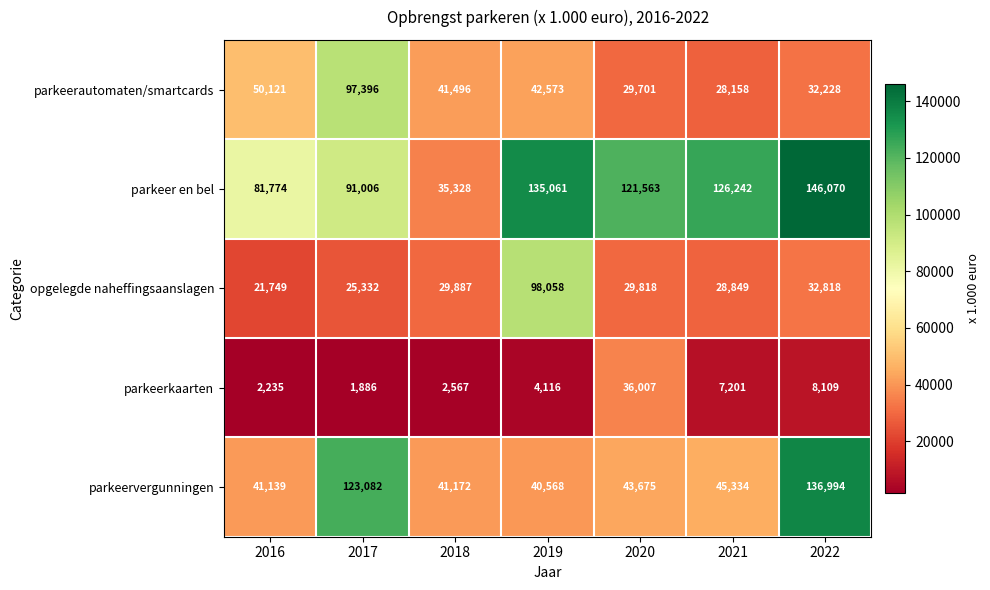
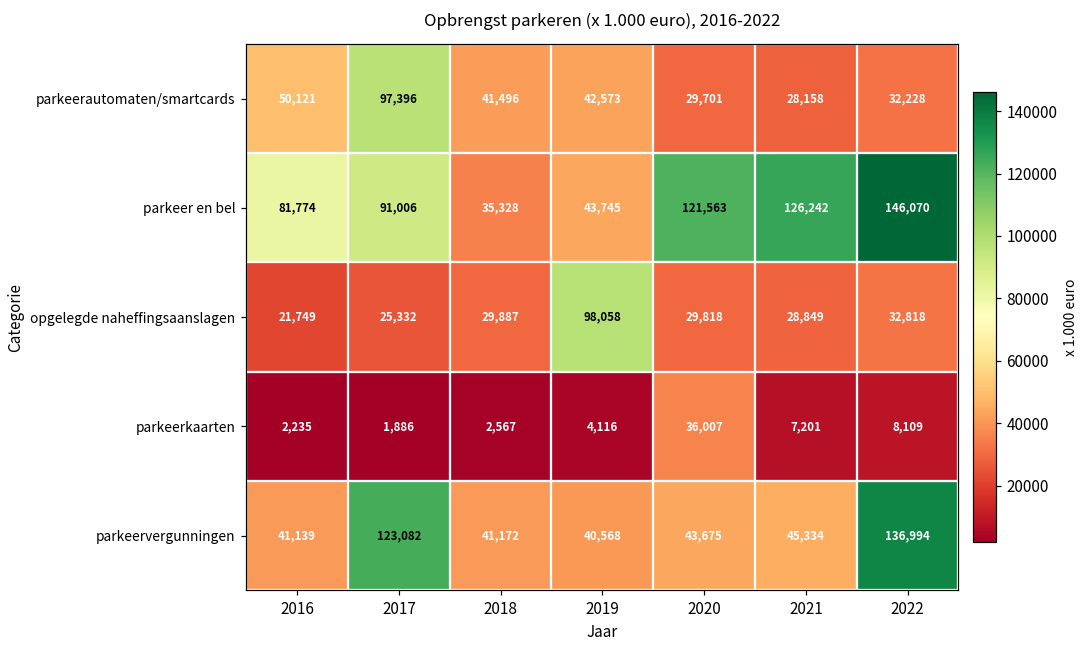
parkeer en bel, 2019: 135,061 -> 43,745
